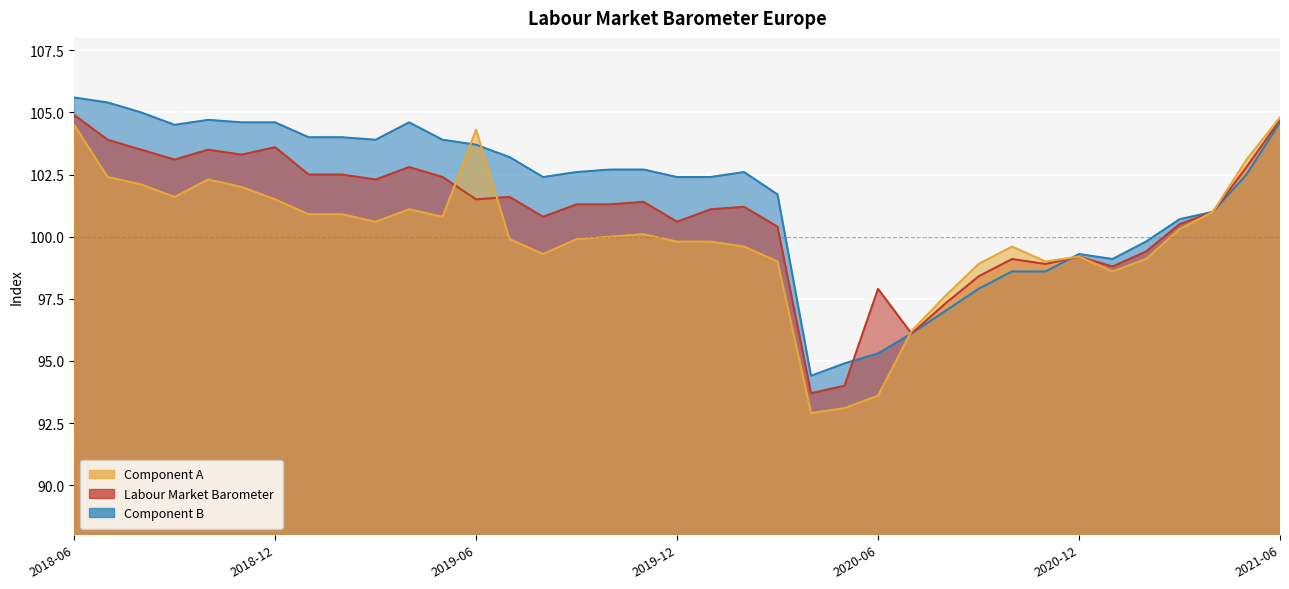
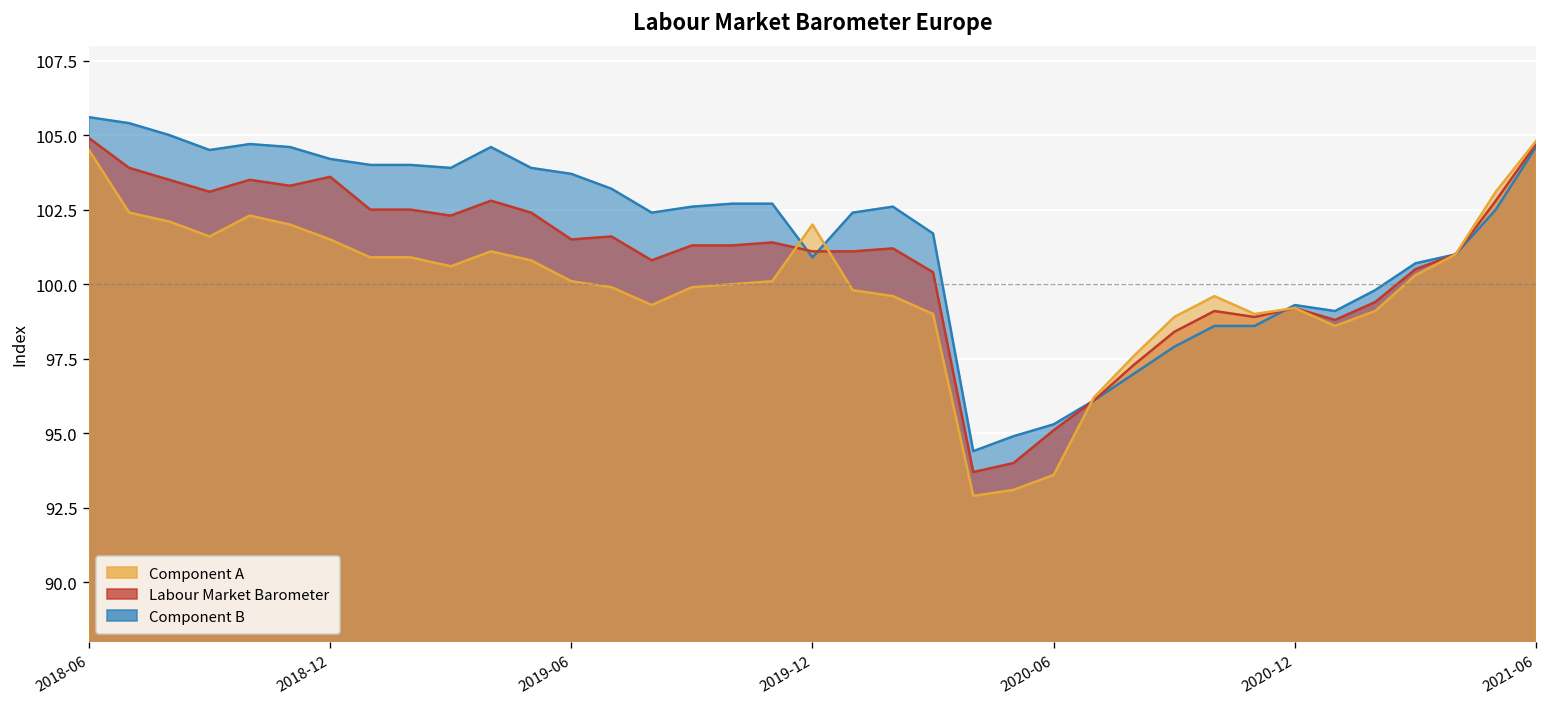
Component B, 2018-12: 104.6 -> 104.2
Component A, 2019-06: 104.3 -> 100.1
Component B, 2019-12: 102.4 -> 100.9
Labour Market Barometer, 2019-12: 100.6 -> 101.1
Component A, 2019-12: 99.8 -> 102.0
Labour Market Barometer, 2020-06: 97.9 -> 95.1
